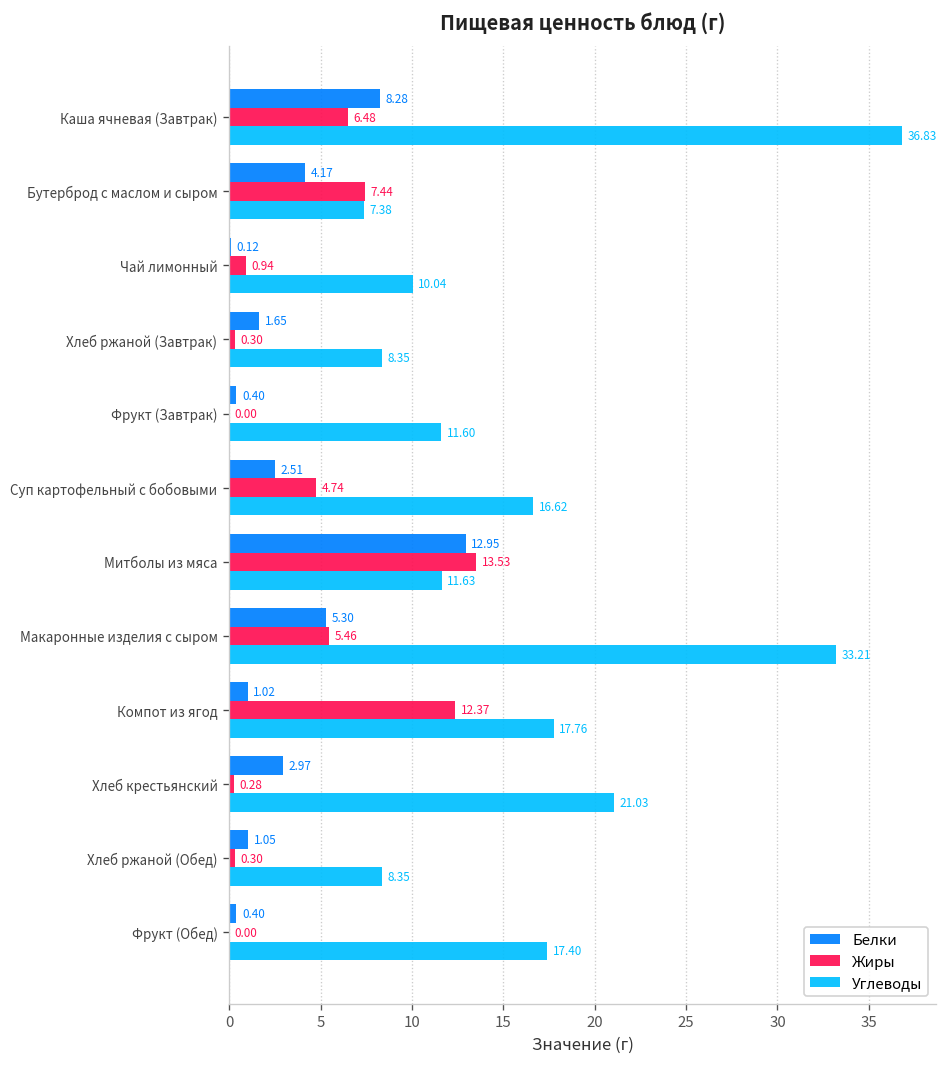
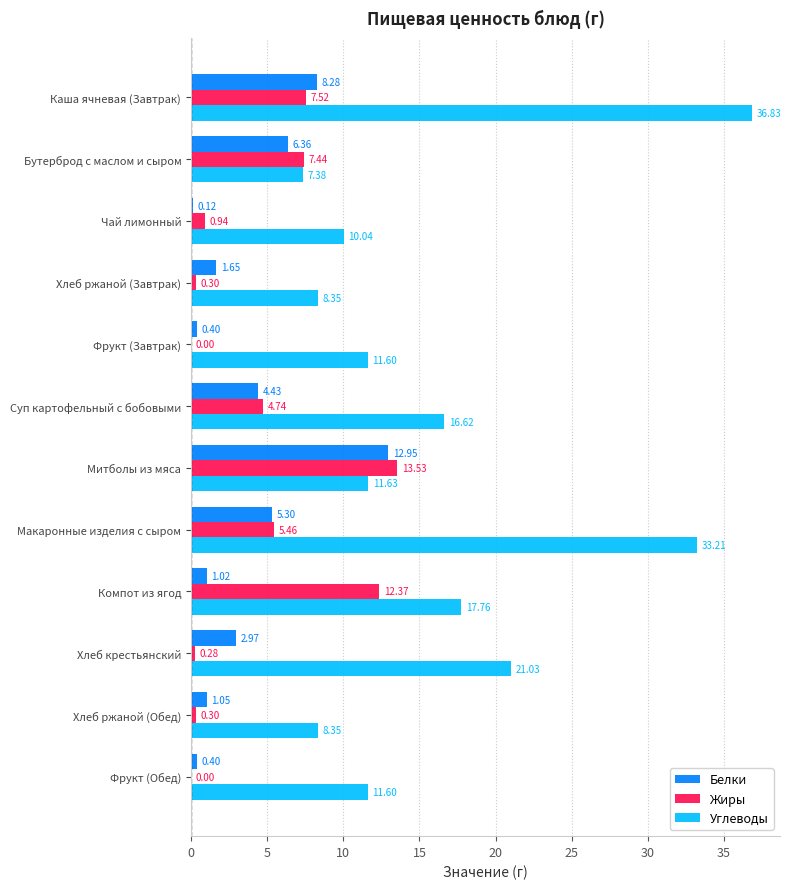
Жиры, Каша ячневая (Завтрак): 6.48 -> 7.52
Белки, Бутерброд с маслом и сыром: 4.17 -> 6.36
Белки, Суп картофельный с бобовыми: 2.51 -> 4.43
Углеводы, Фрукт (Обед): 17.40 -> 11.60
